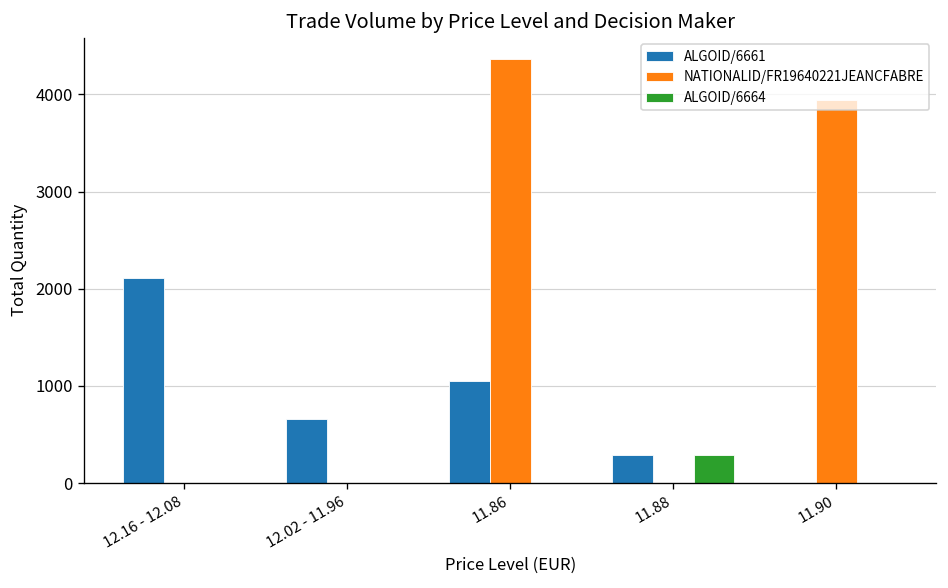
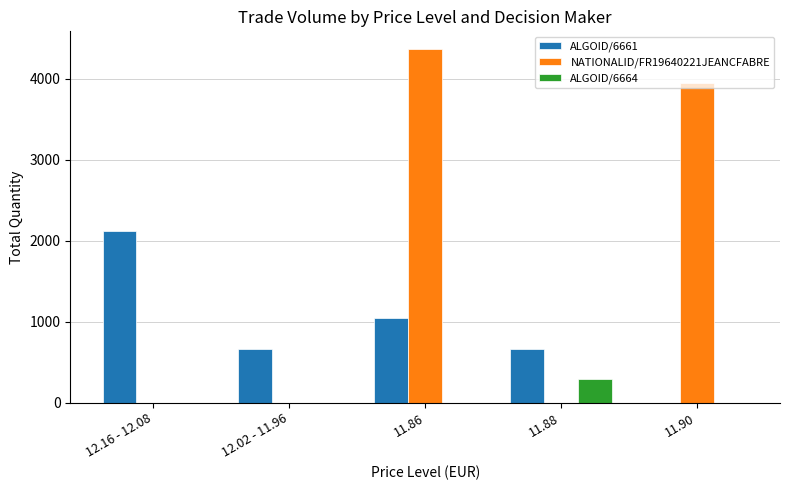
ALGOID/6661, 11.88: 300 -> 700
